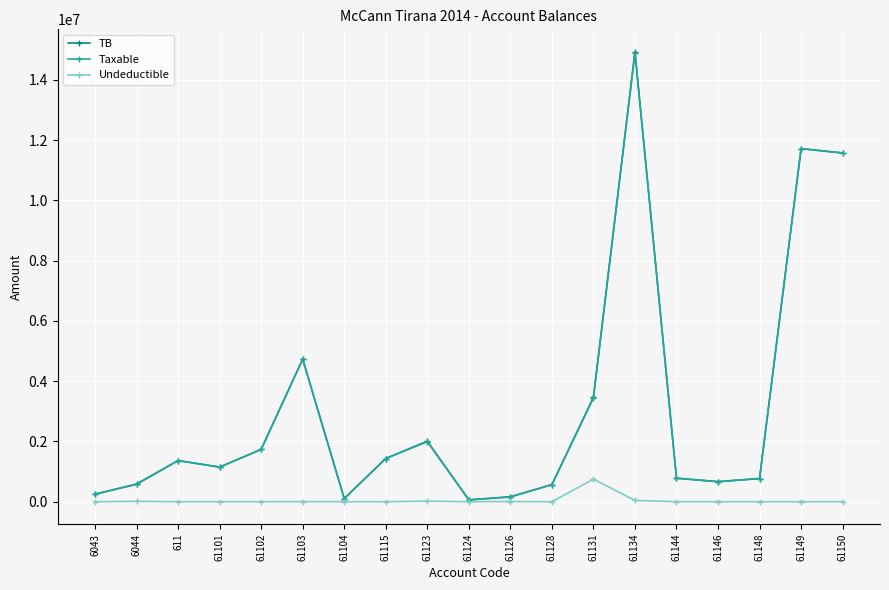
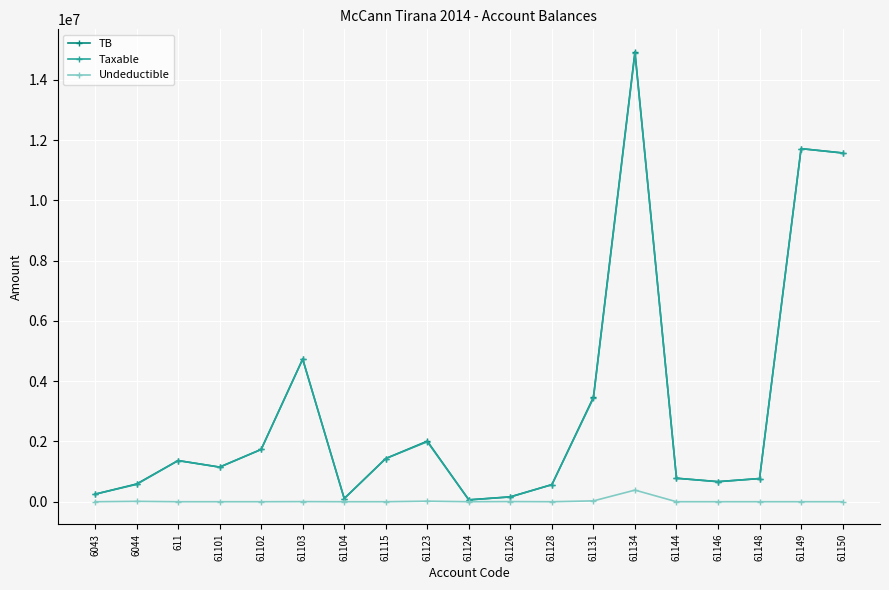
Undeductible, 61131: 700000 -> 0
Undeductible, 61134: 0 -> 400000
